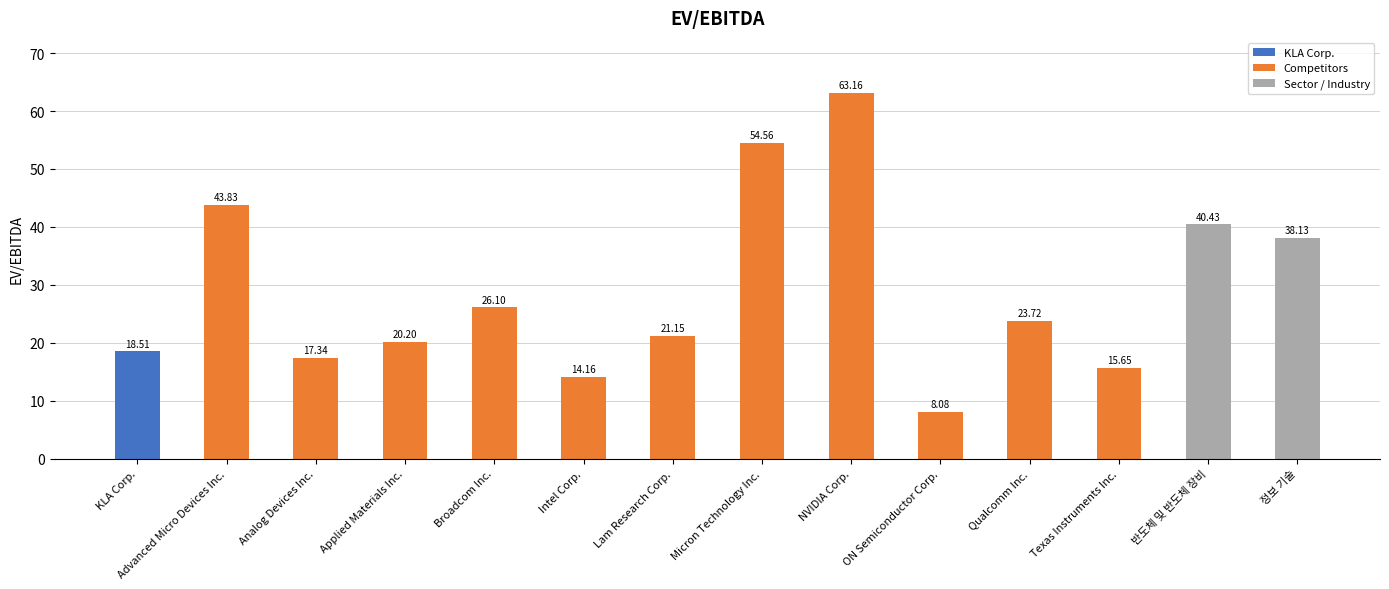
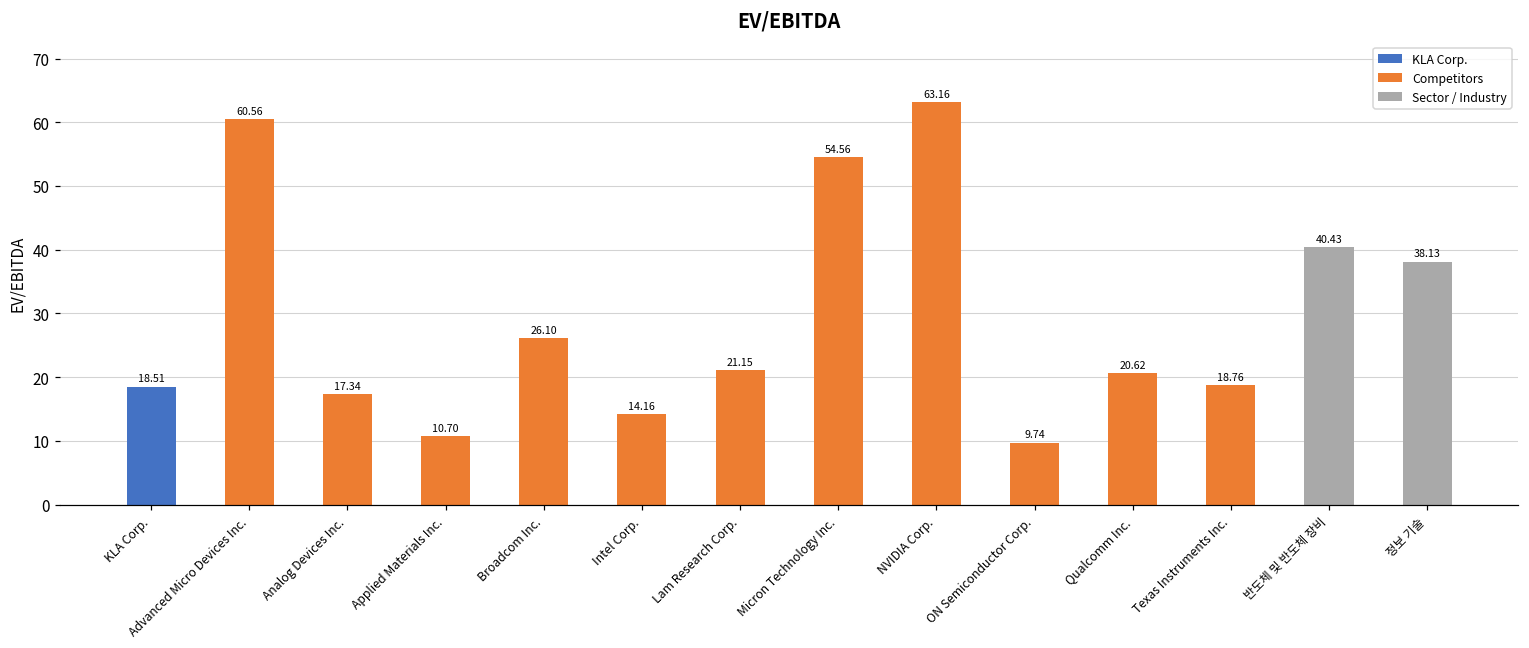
Advanced Micro Devices Inc.: 43.83 -> 60.56
Applied Materials Inc.: 20.20 -> 10.70
ON Semiconductor Corp.: 8.08 -> 9.74
Qualcomm Inc.: 23.72 -> 20.62
Texas Instruments Inc.: 15.65 -> 18.76
